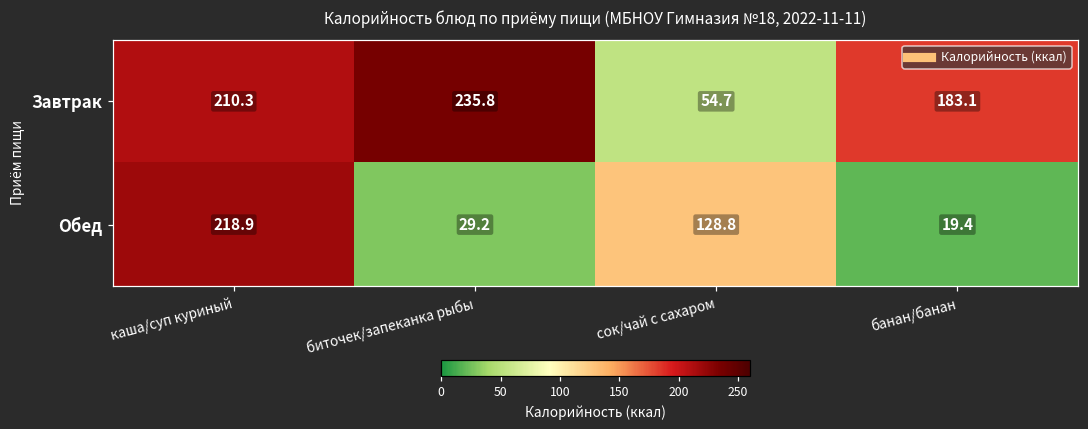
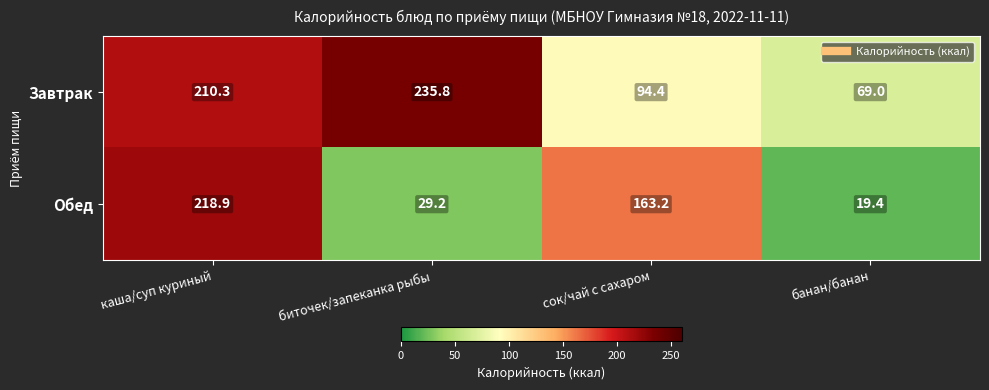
Завтрак, сок/чай с сахаром: 54.7 -> 94.4
Завтрак, банан/банан: 183.1 -> 69.0
Обед, сок/чай с сахаром: 128.8 -> 163.2
